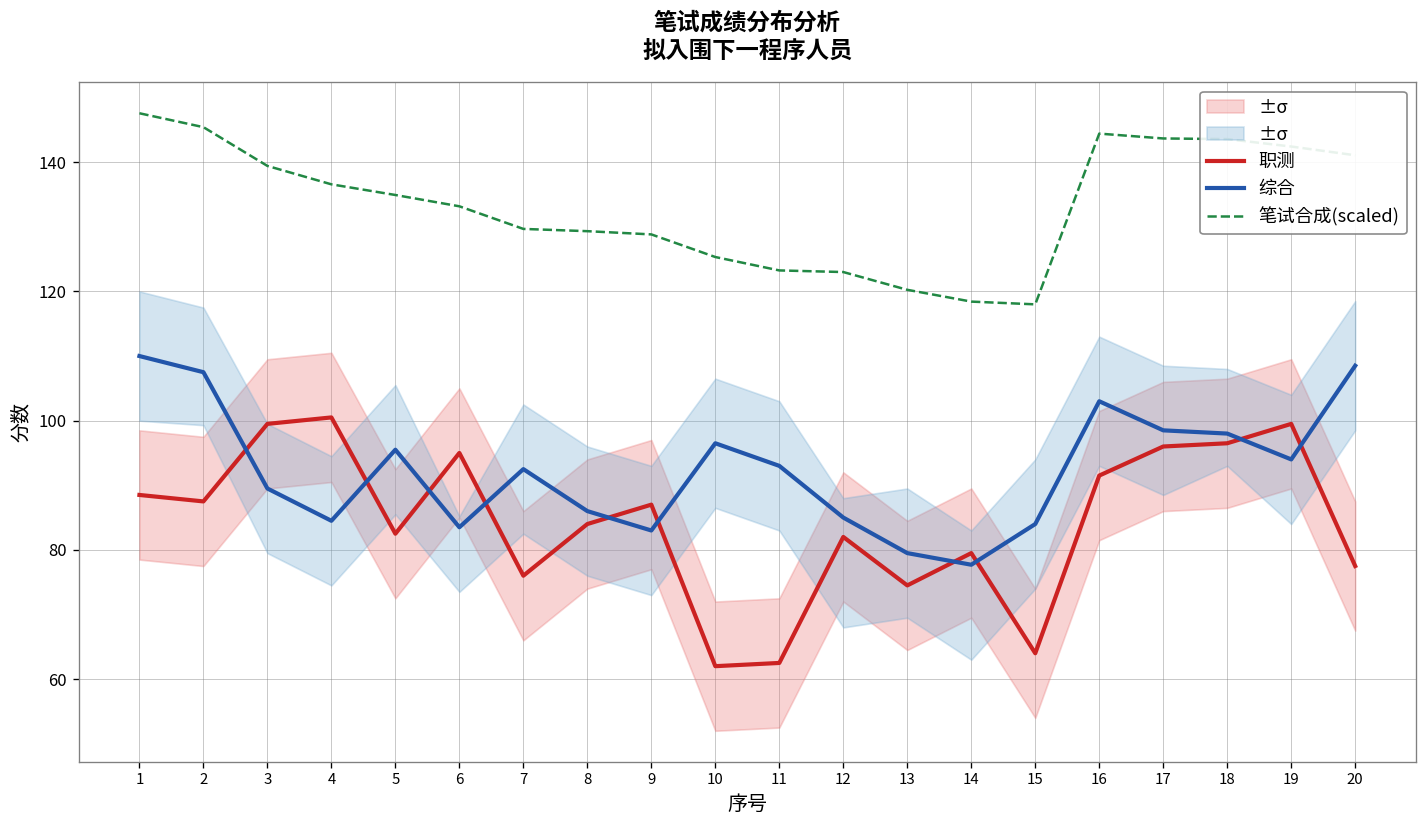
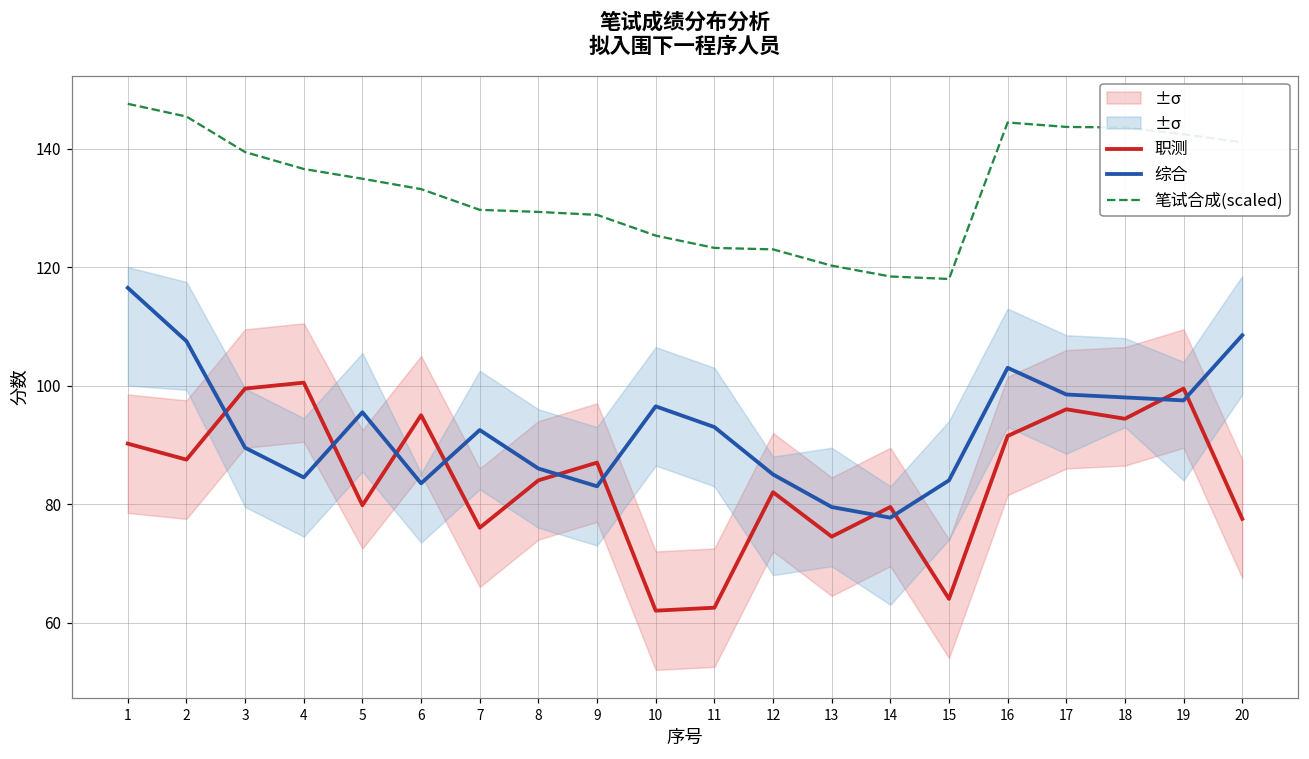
职测, 1: 89 -> 90
综合, 1: 110 -> 117
职测, 5: 83 -> 80
职测, 18: 97 -> 94
综合, 19: 94 -> 98
